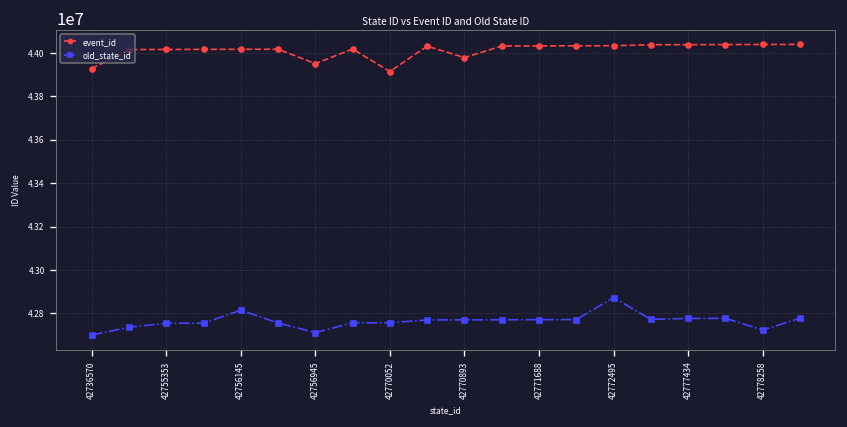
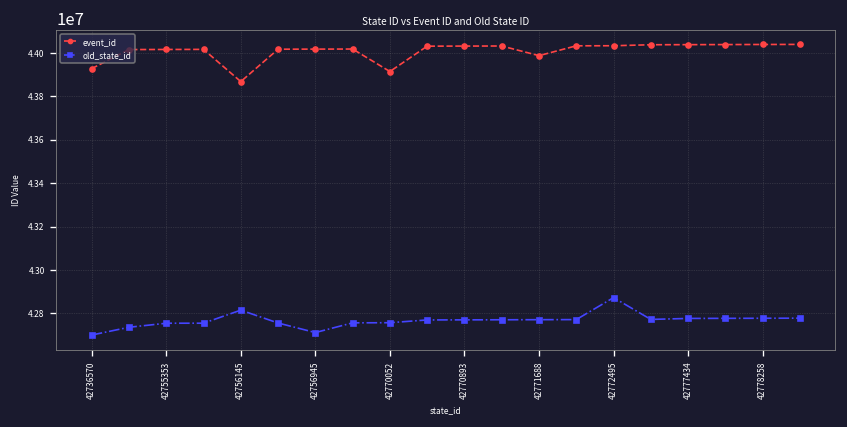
event_id, 42756145: 44020000 -> 43870000
event_id, 42756945: 43950000 -> 44020000
event_id, 42770893: 43980000 -> 44030000
event_id, 42771688: 44030000 -> 43990000
old_state_id, 42778258: 42720000 -> 42780000
